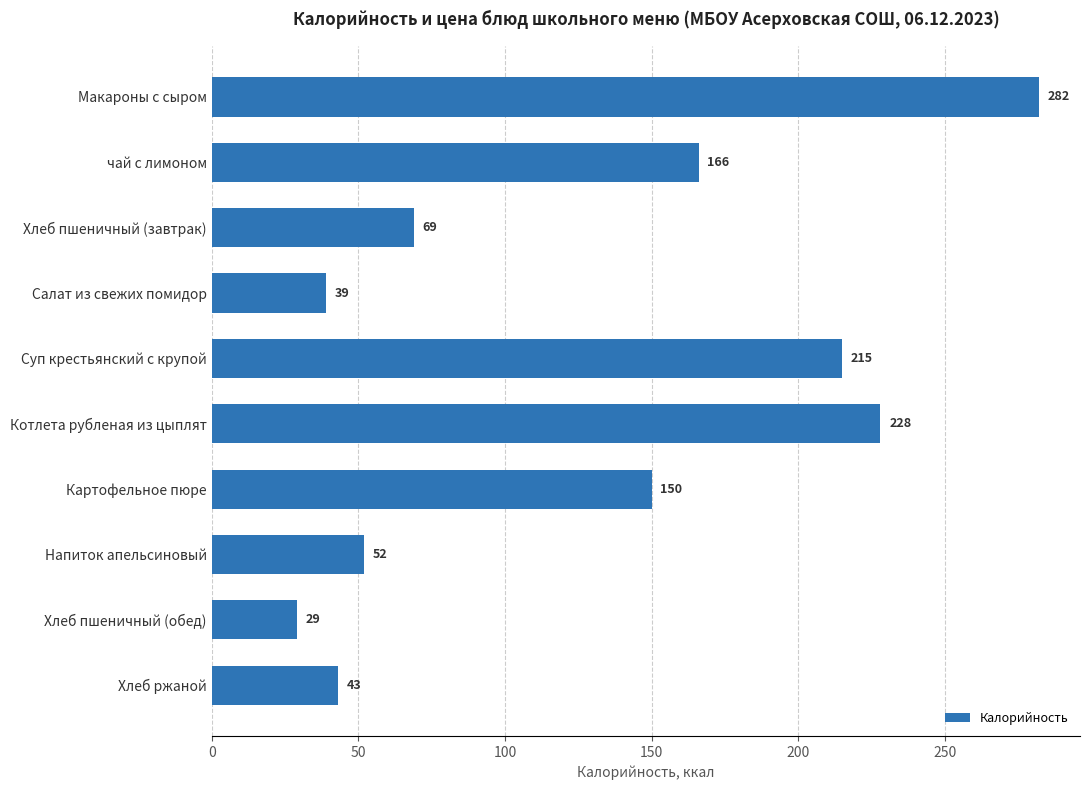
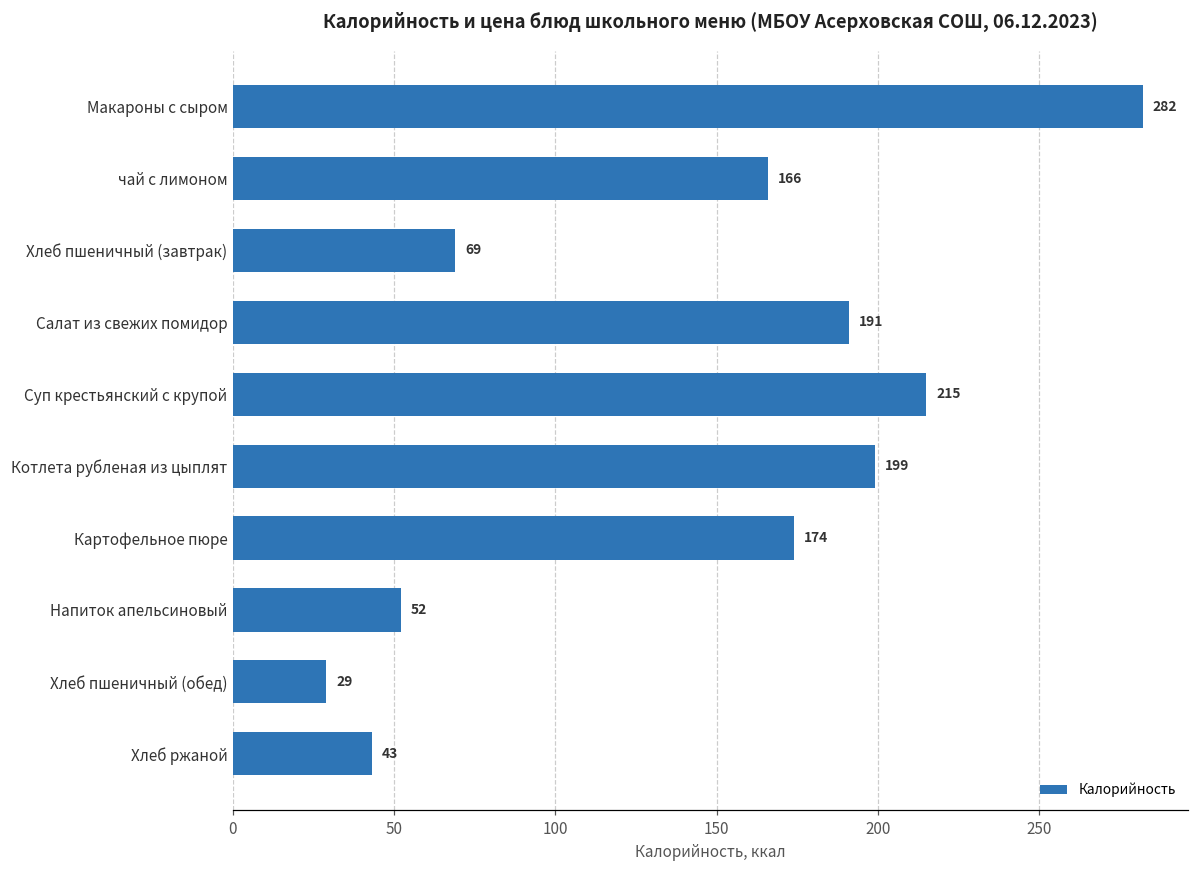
Салат из свежих помидор: 39 -> 191
Котлета рубленая из цыплят: 228 -> 199
Картофельное пюре: 150 -> 174
